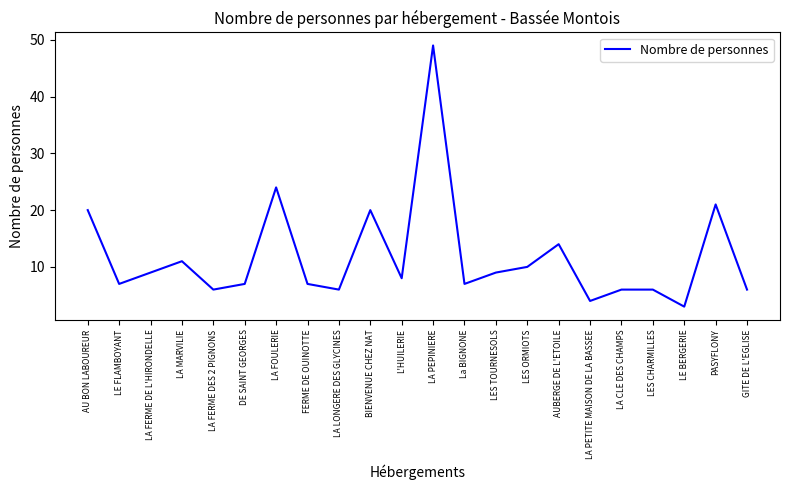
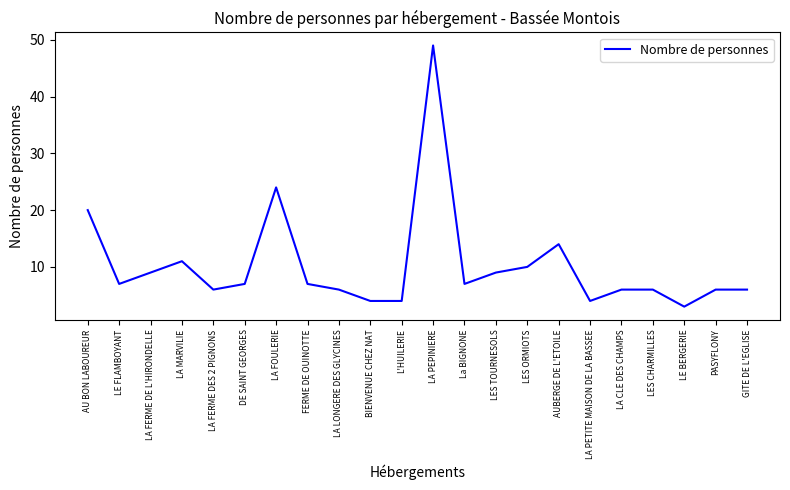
BIENVENUE CHEZ NAT: 20 -> 4
L'HUILERIE: 8 -> 4
PASYFLONY: 21 -> 6
